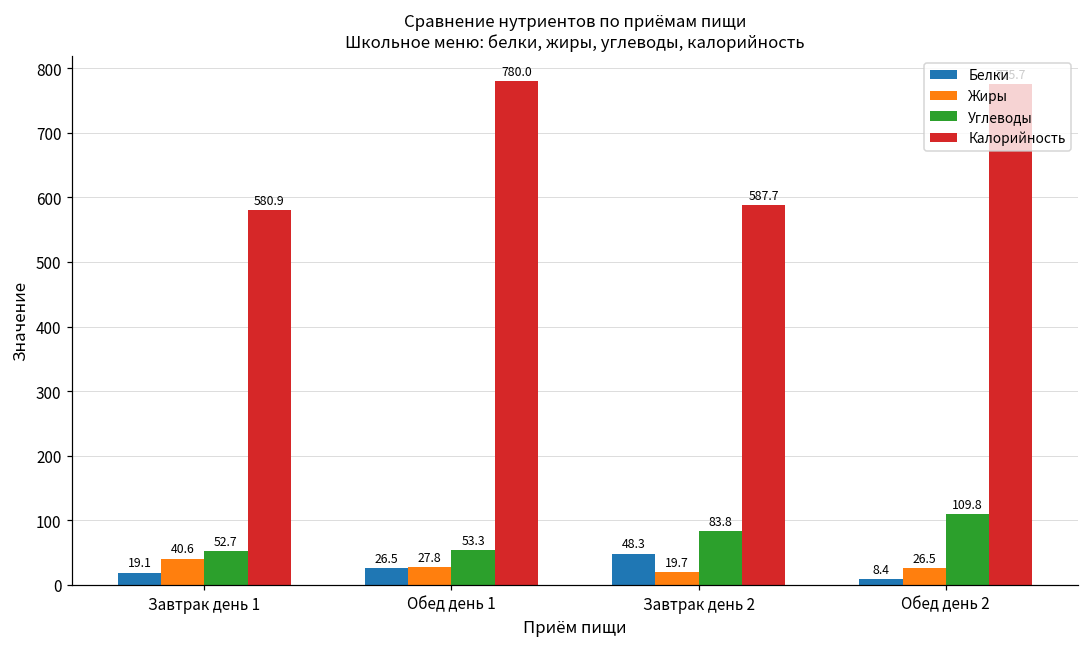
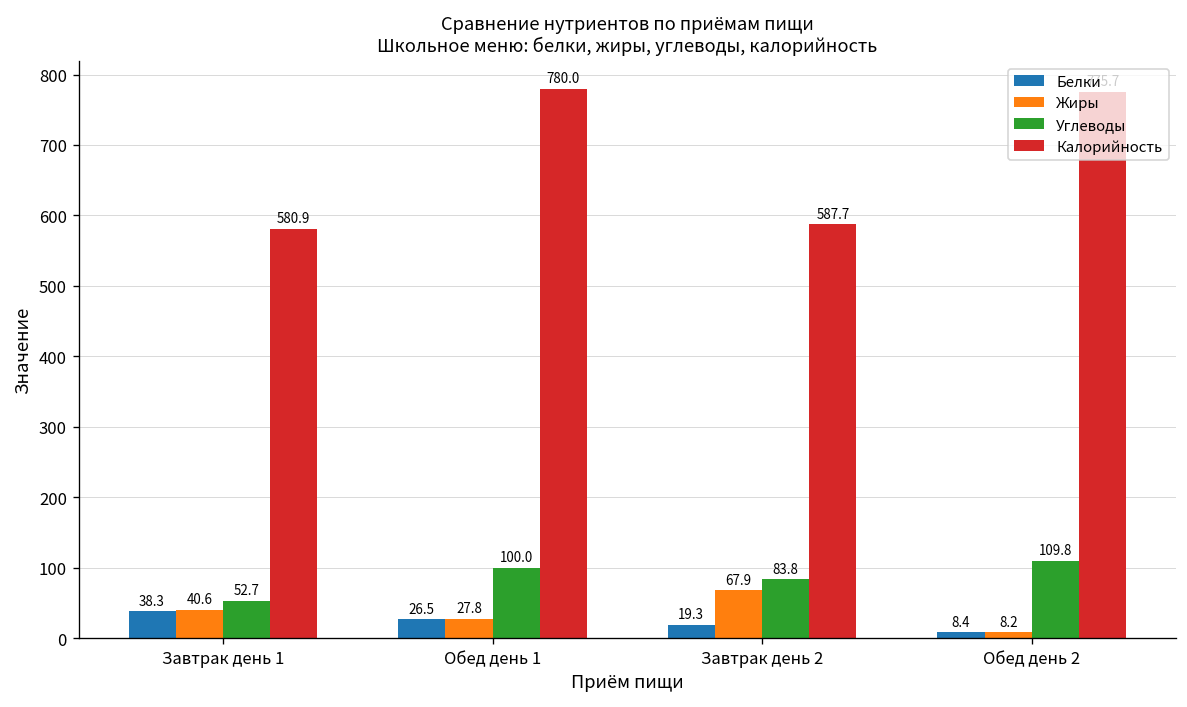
Белки, Завтрак день 1: 19.1 -> 38.3
Углеводы, Обед день 1: 53.3 -> 100.0
Белки, Завтрак день 2: 48.3 -> 19.3
Жиры, Завтрак день 2: 19.7 -> 67.9
Жиры, Обед день 2: 26.5 -> 8.2
